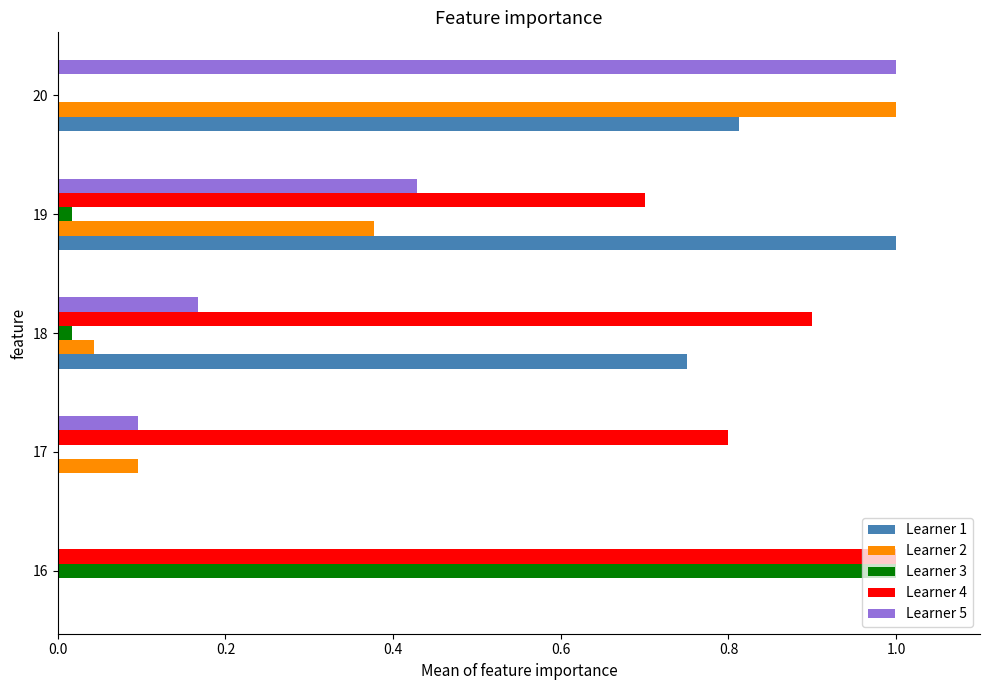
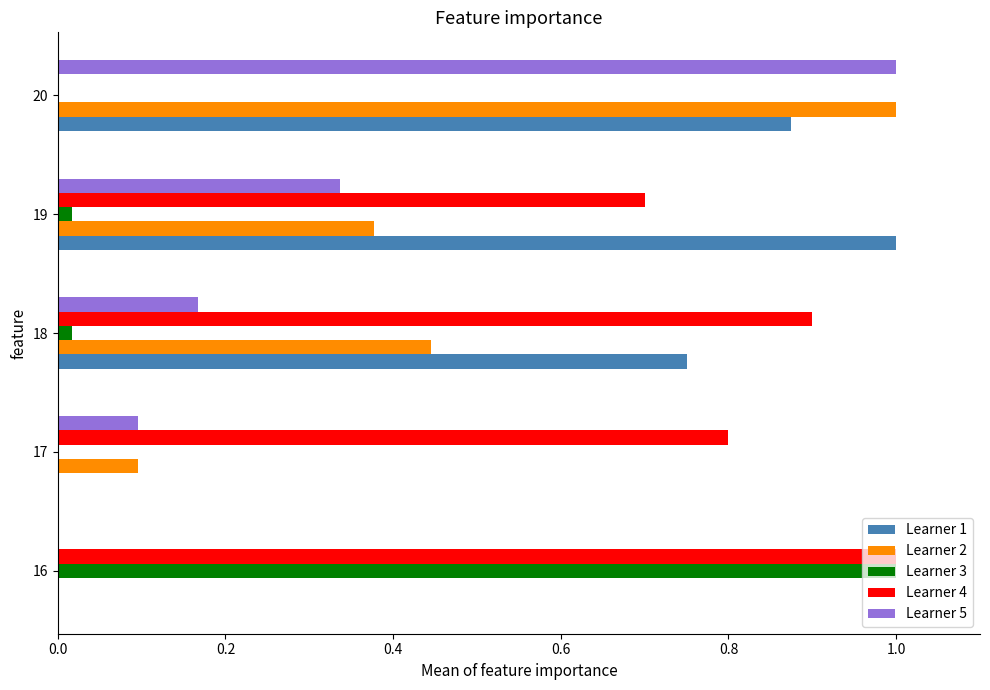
Learner 1, 20: 0.81 -> 0.88
Learner 5, 19: 0.43 -> 0.34
Learner 2, 18: 0.04 -> 0.45
